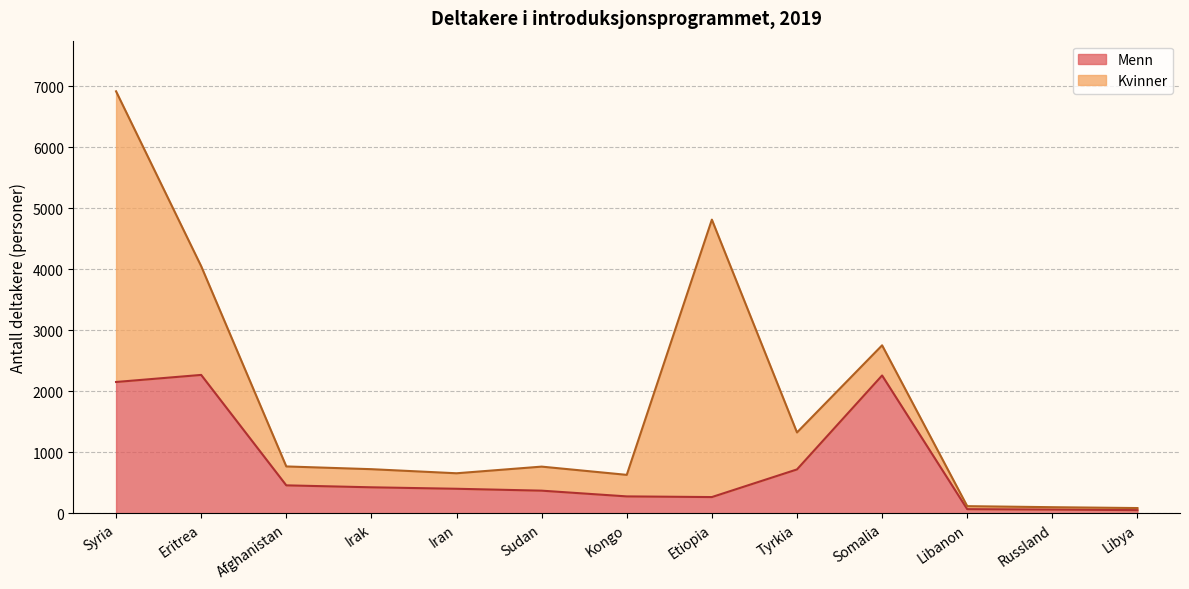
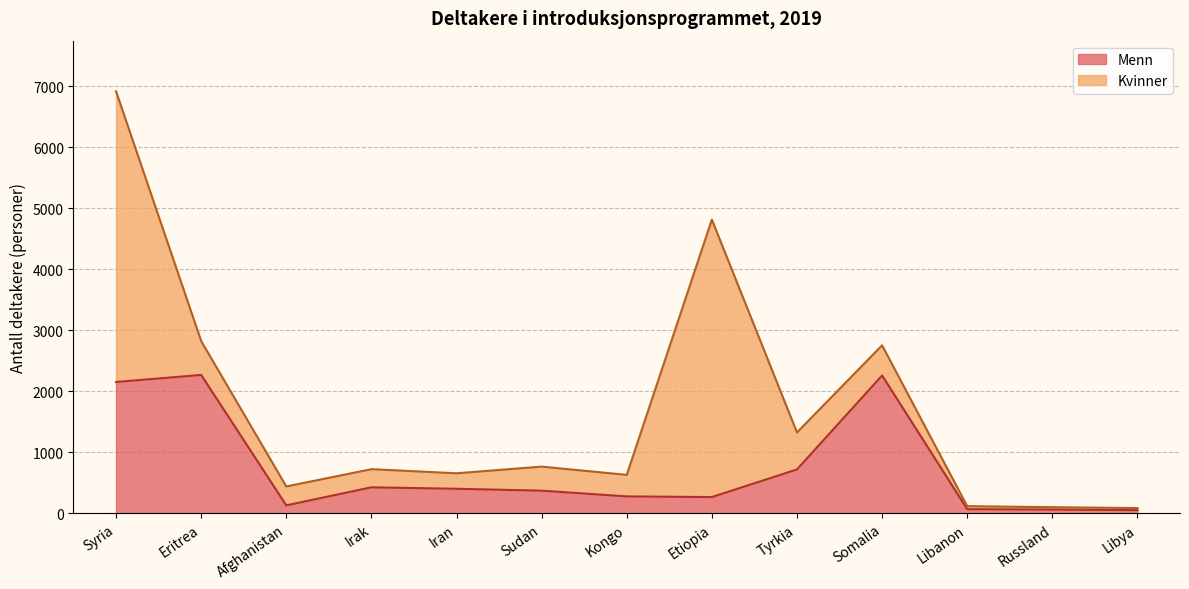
Kvinner, Eritrea: 1800 -> 600
Menn, Afghanistan: 500 -> 100
